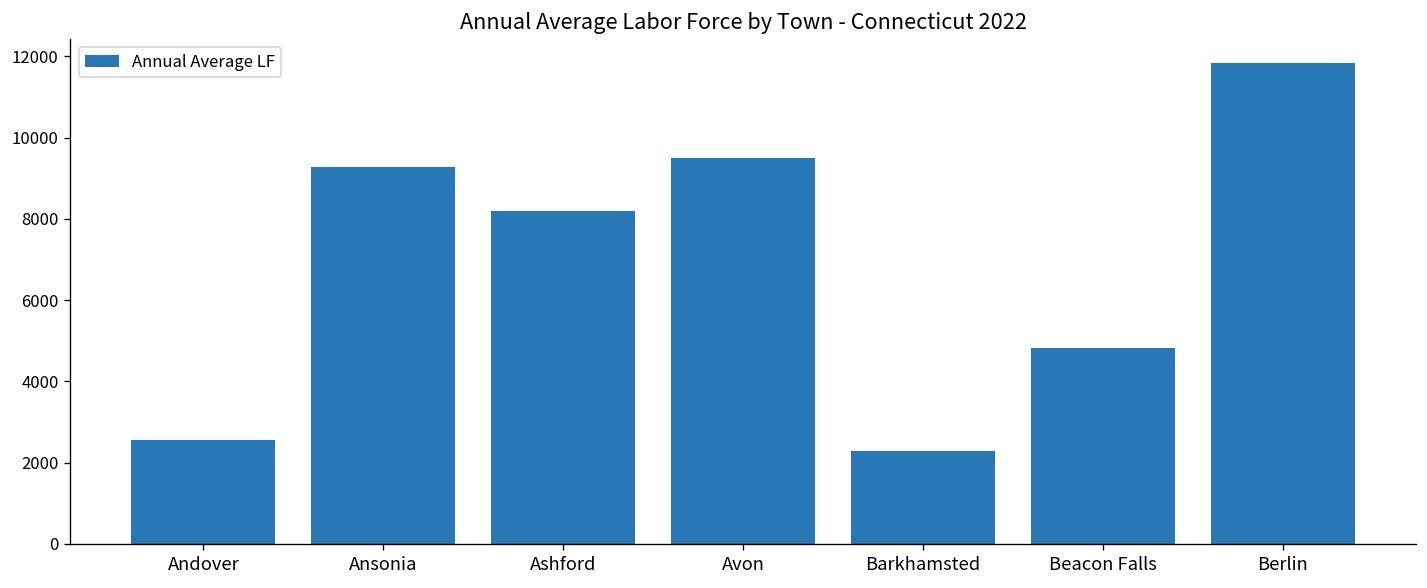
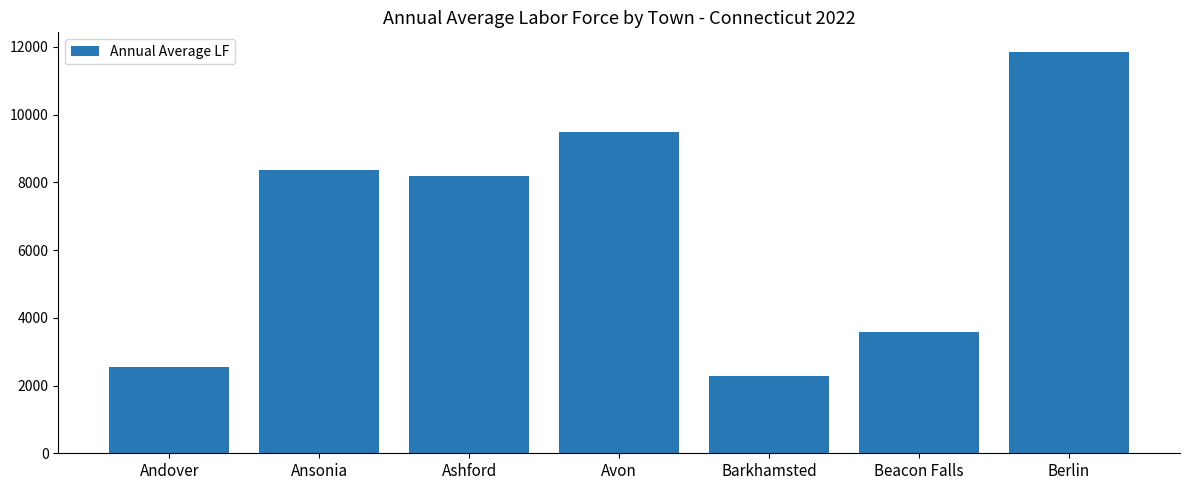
Ansonia: 9300 -> 8400
Beacon Falls: 4800 -> 3600
